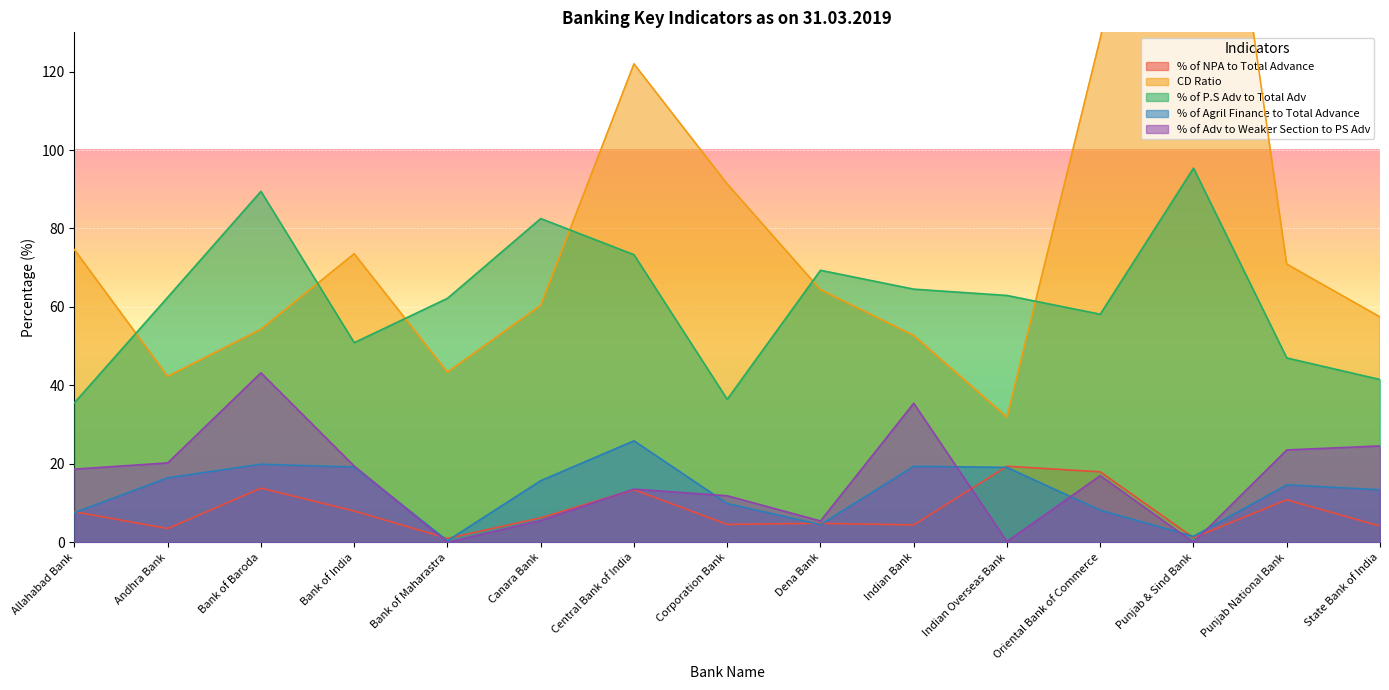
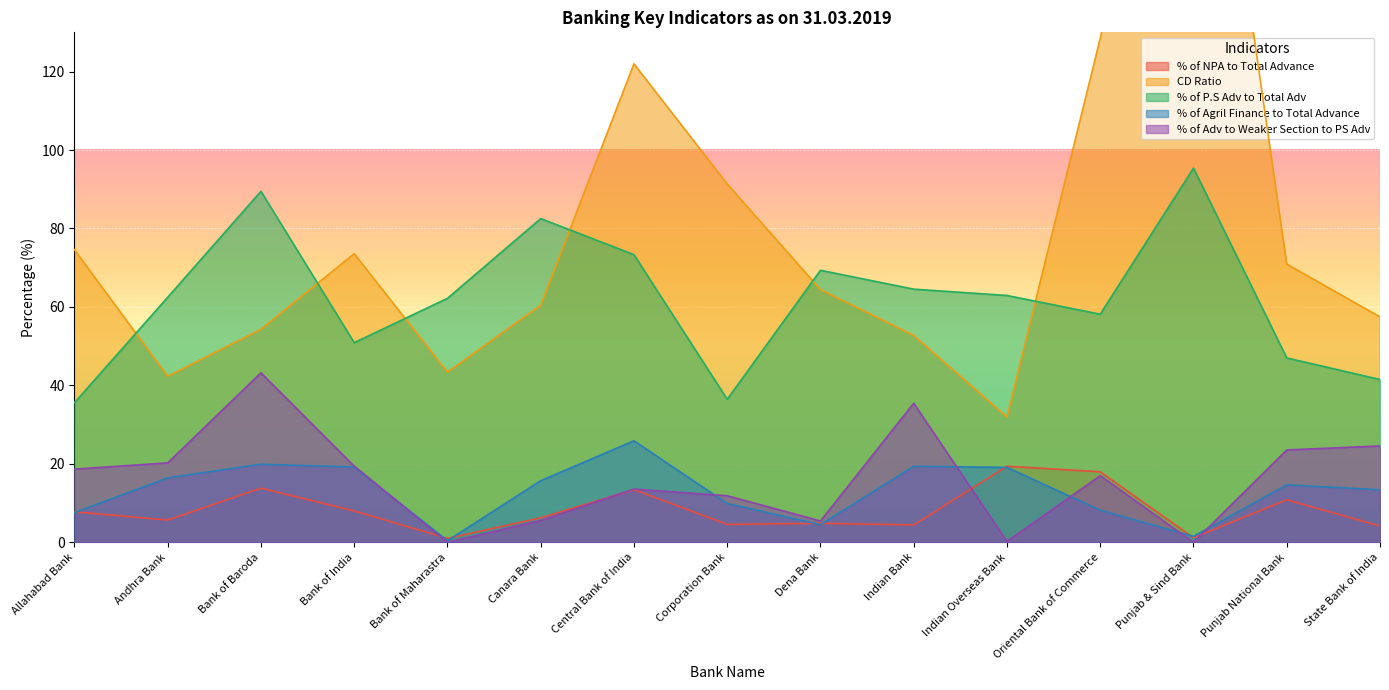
% of NPA to Total Advance, Andhra Bank: 4 -> 6
